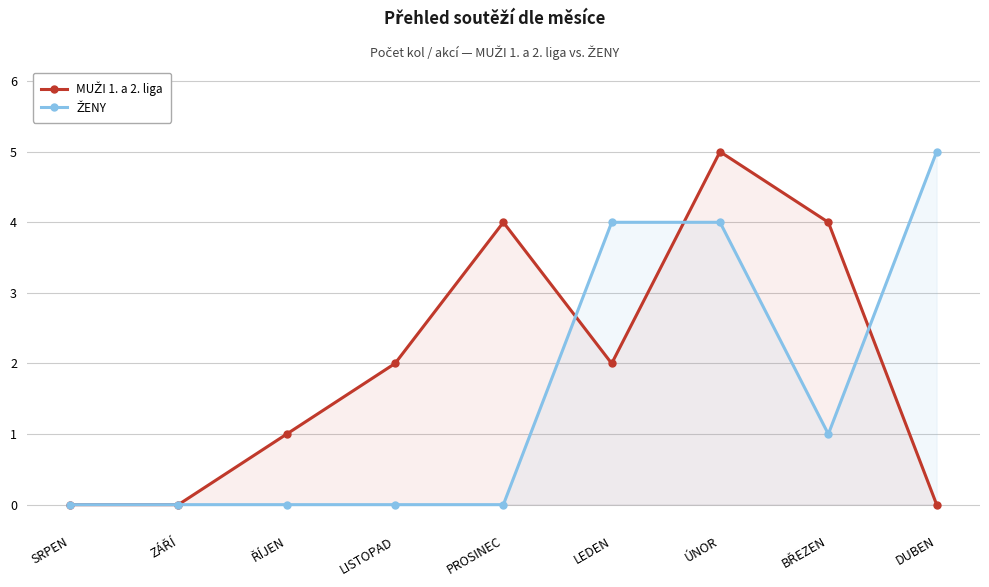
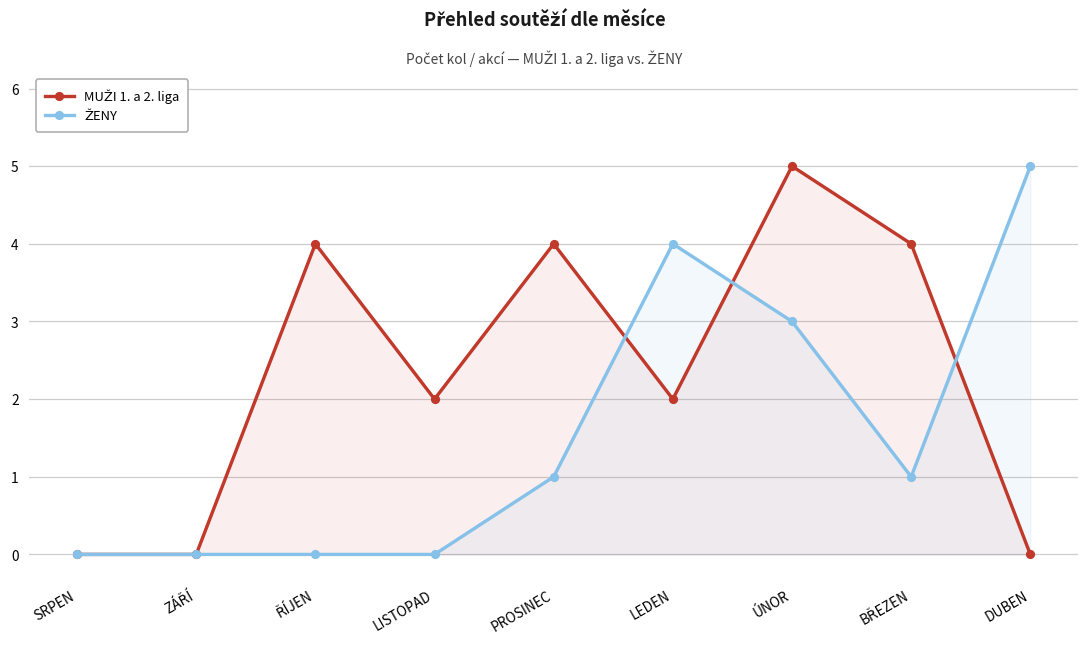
MUŽI 1. a 2. liga, ŘÍJEN: 1 -> 4
ŽENY, PROSINEC: 0 -> 1
ŽENY, ÚNOR: 4 -> 3
